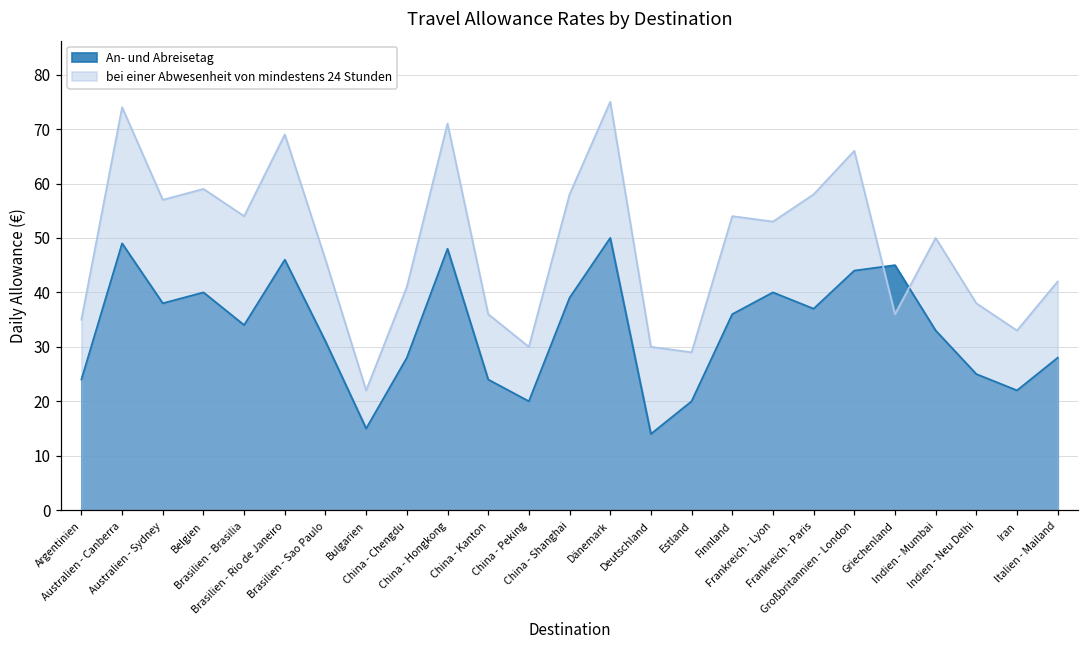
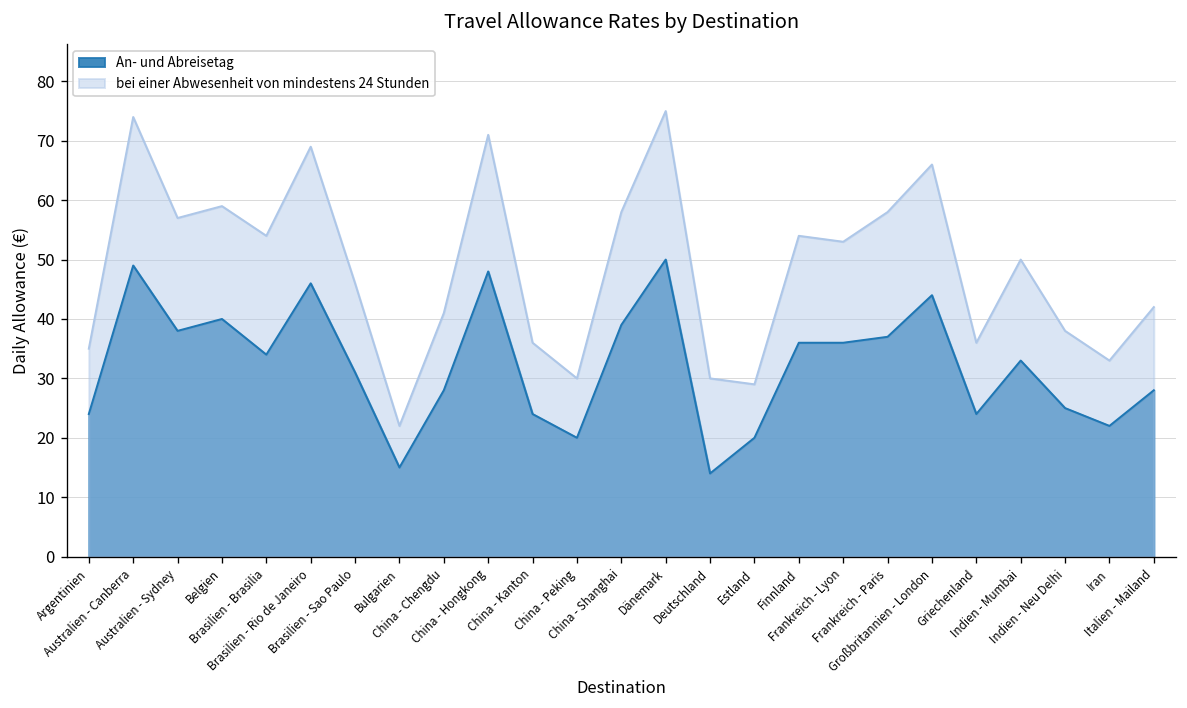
An- und Abreisetag, Frankreich - Lyon: 40 -> 36
An- und Abreisetag, Griechenland: 45 -> 24
